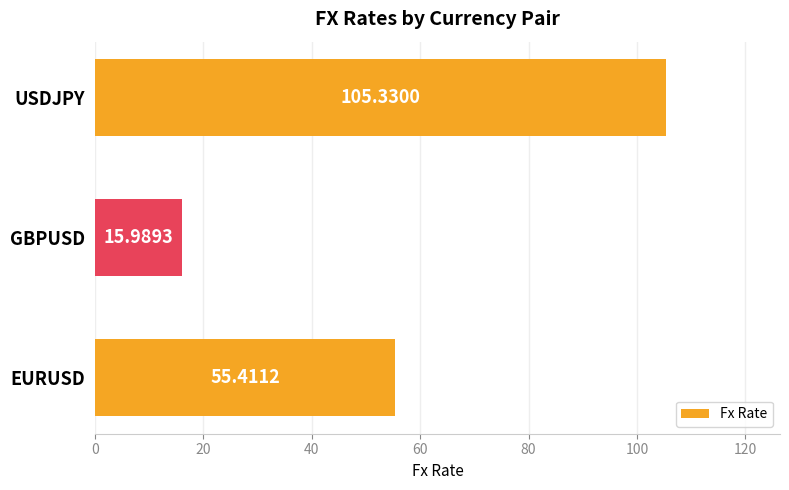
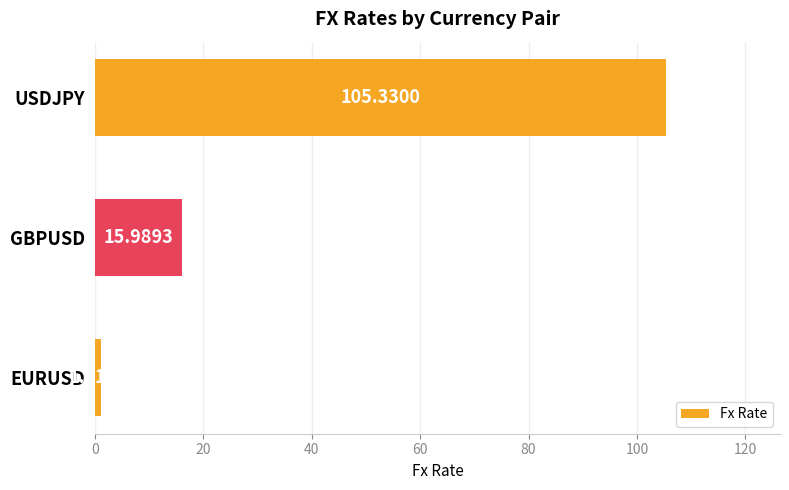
EURUSD: 55 -> 1
